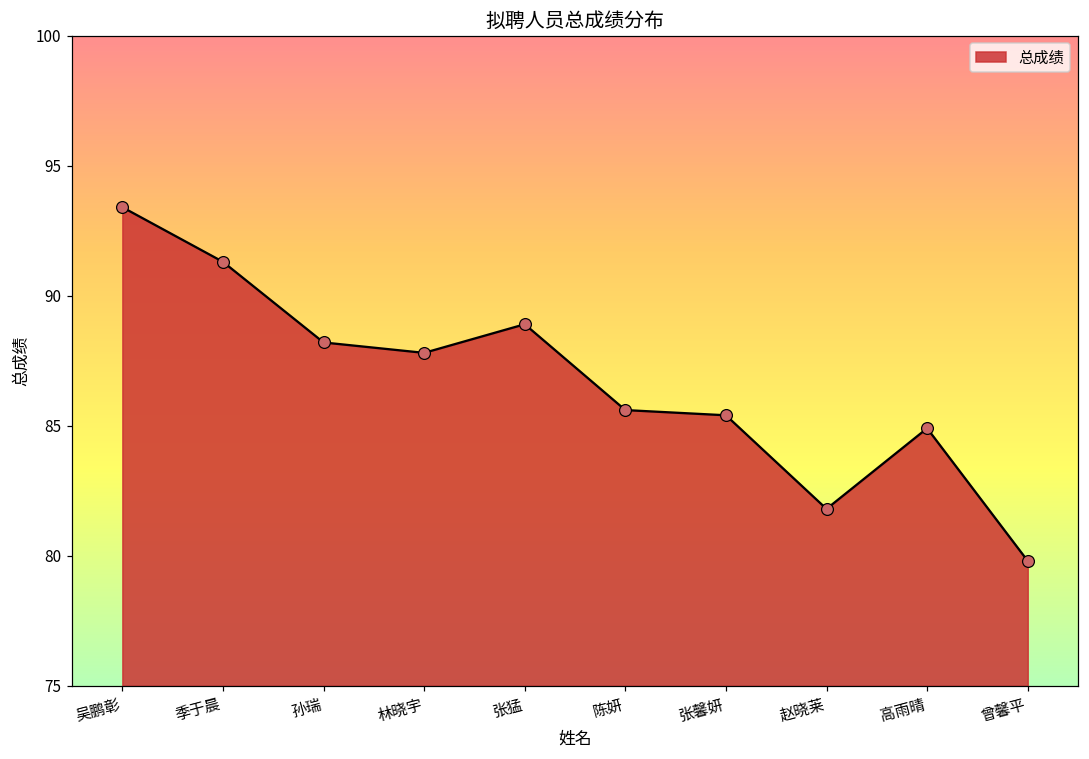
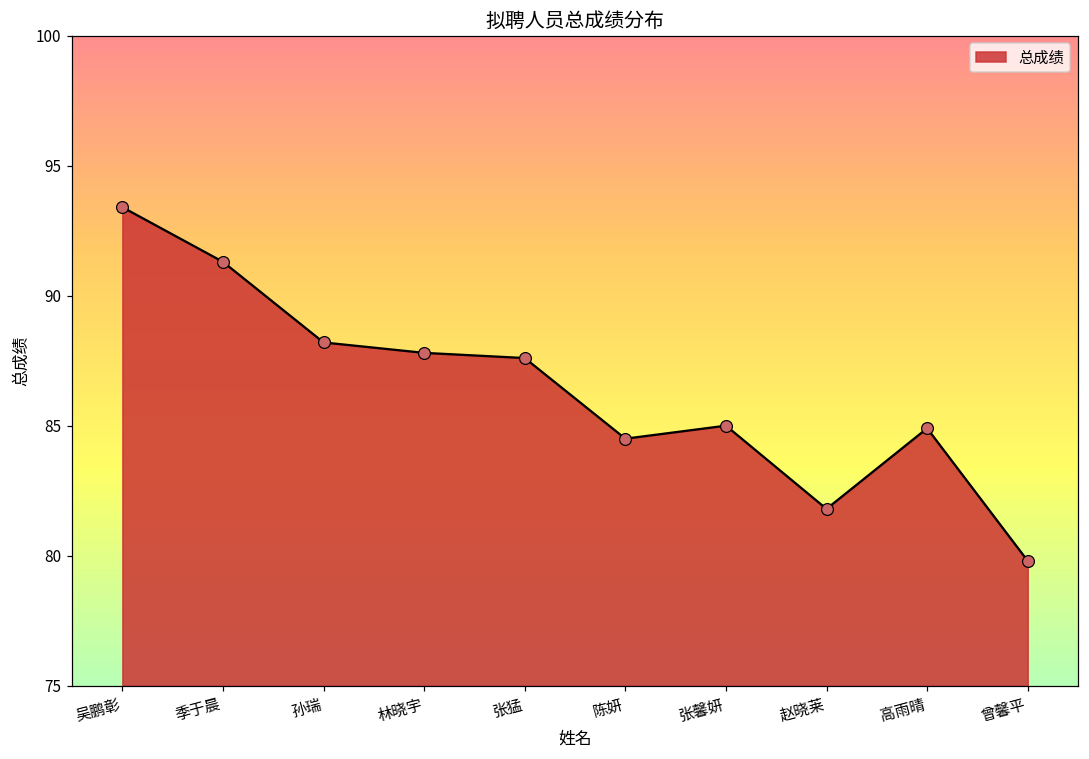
张猛: 88.9 -> 87.6
陈妍: 85.6 -> 84.5
张馨妍: 85.4 -> 85.0
